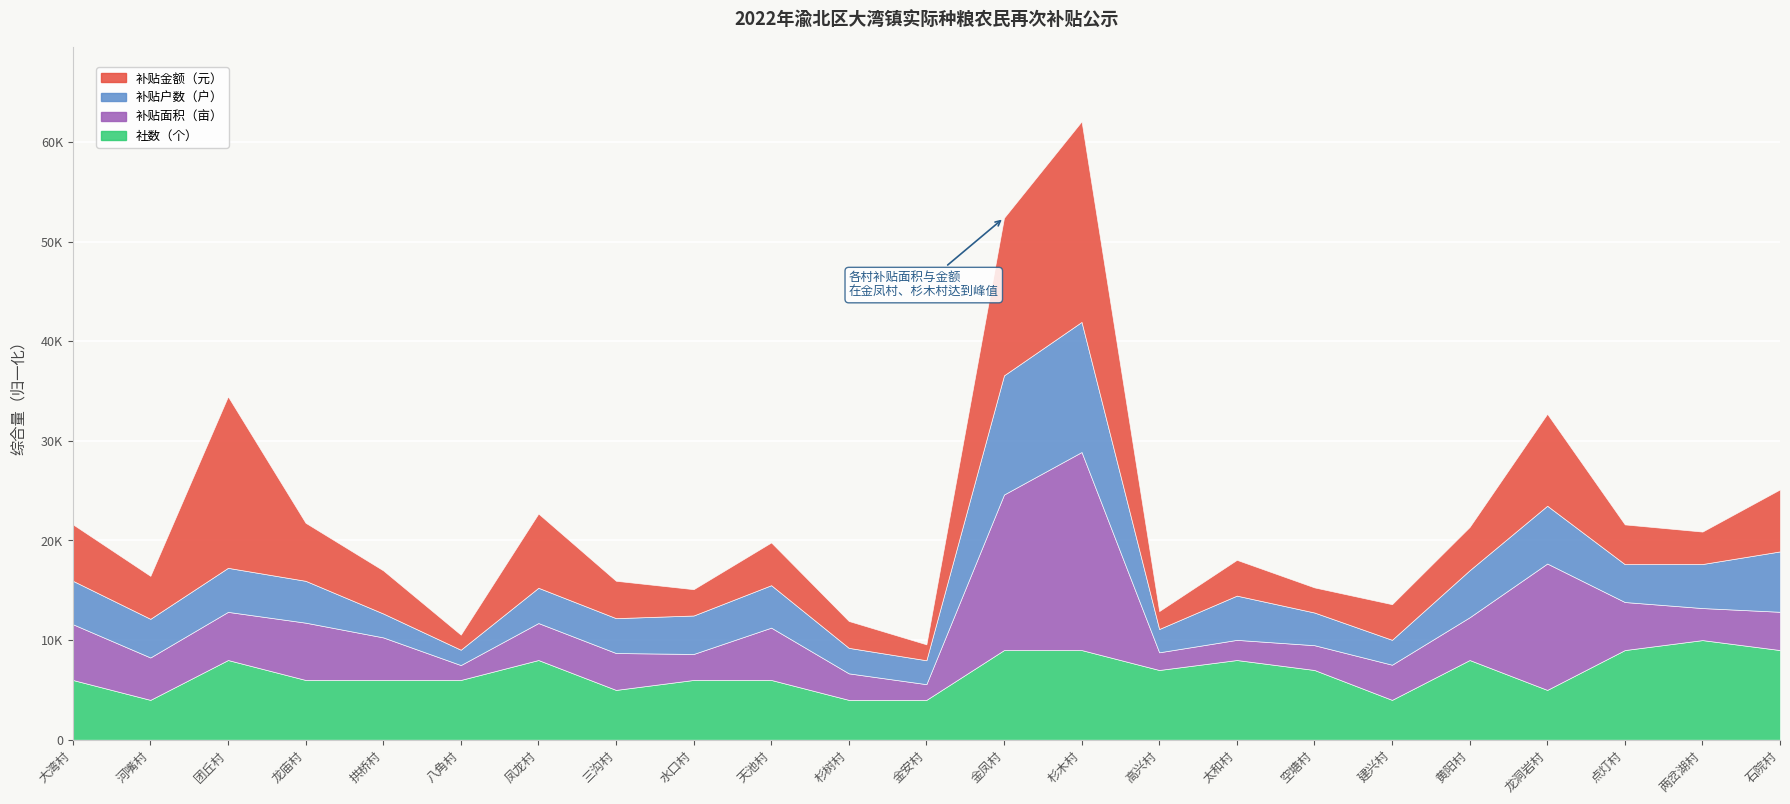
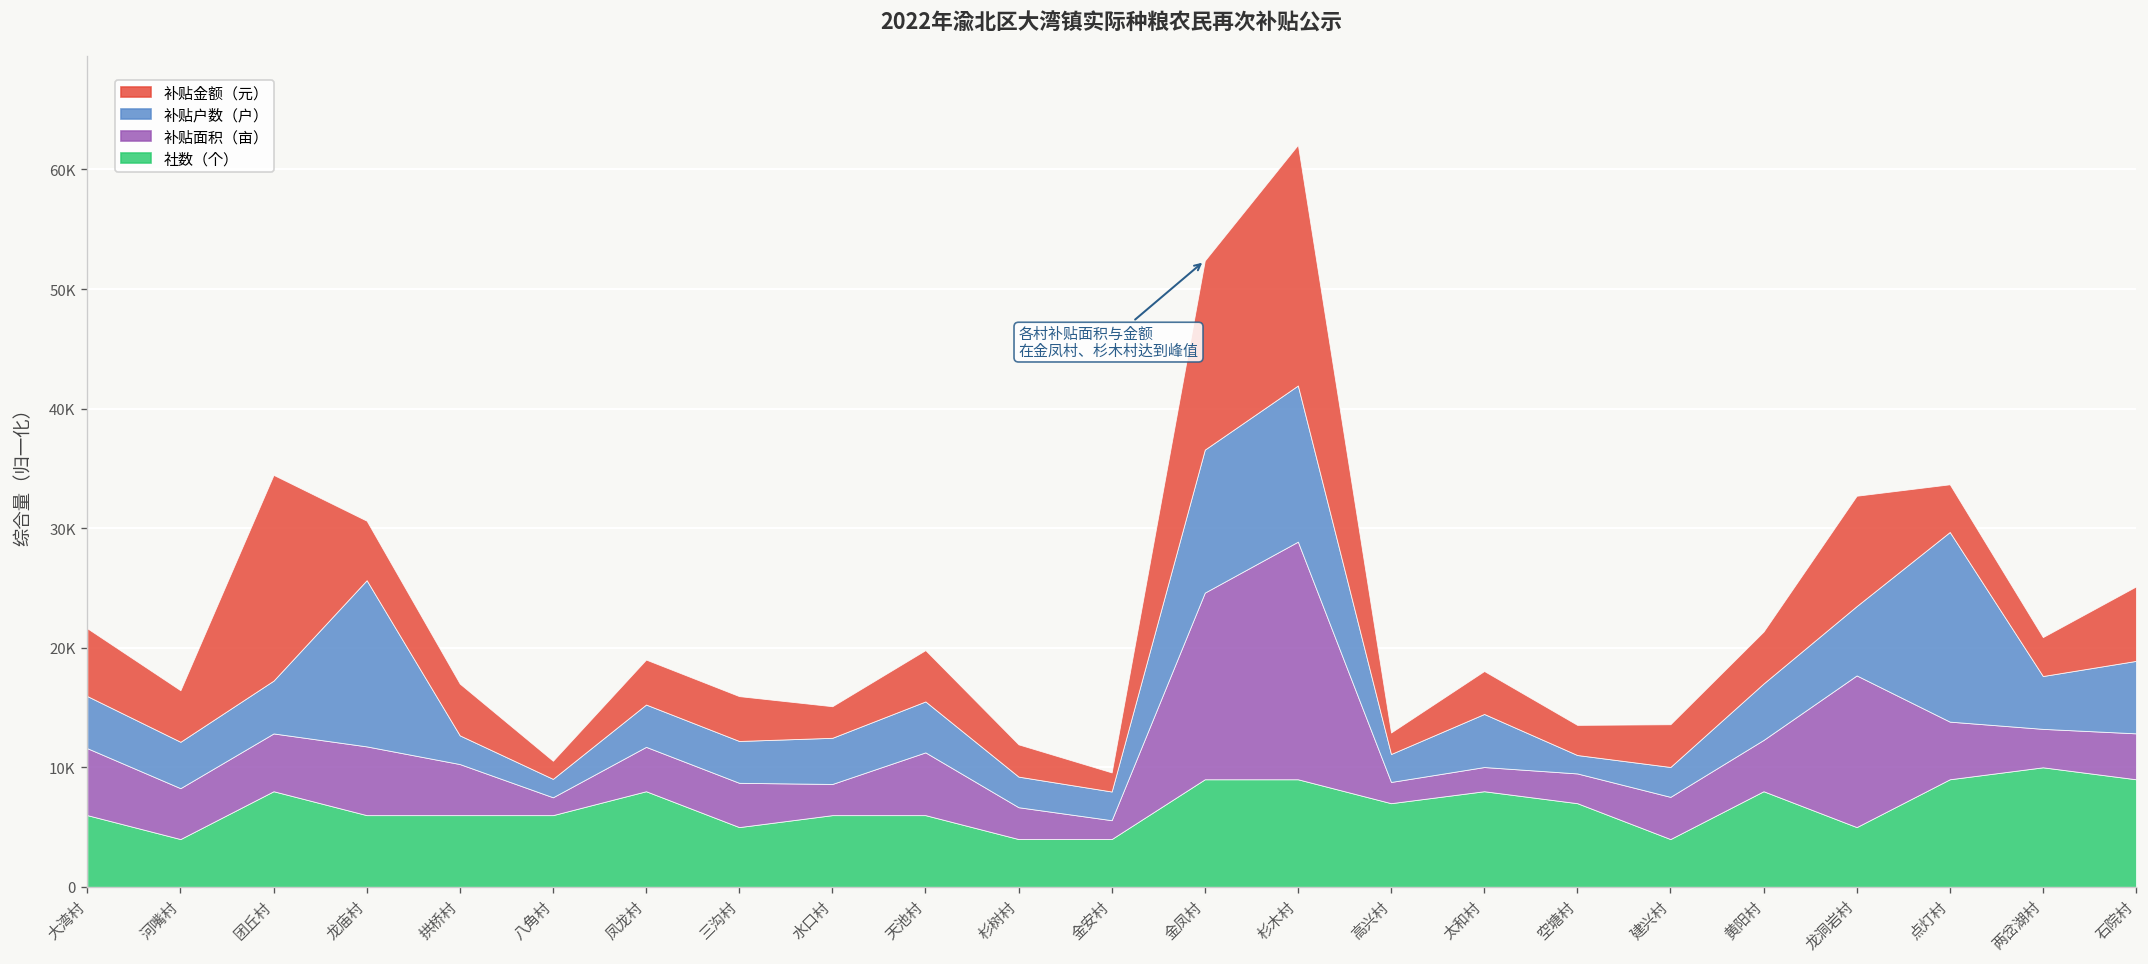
补贴户数（户）, 龙庙村: 4000 -> 14000
补贴金额（元）, 龙庙村: 6000 -> 5000
补贴金额（元）, 凤龙村: 7000 -> 4000
补贴户数（户）, 空塘村: 3000 -> 2000
补贴户数（户）, 点灯村: 4000 -> 16000
